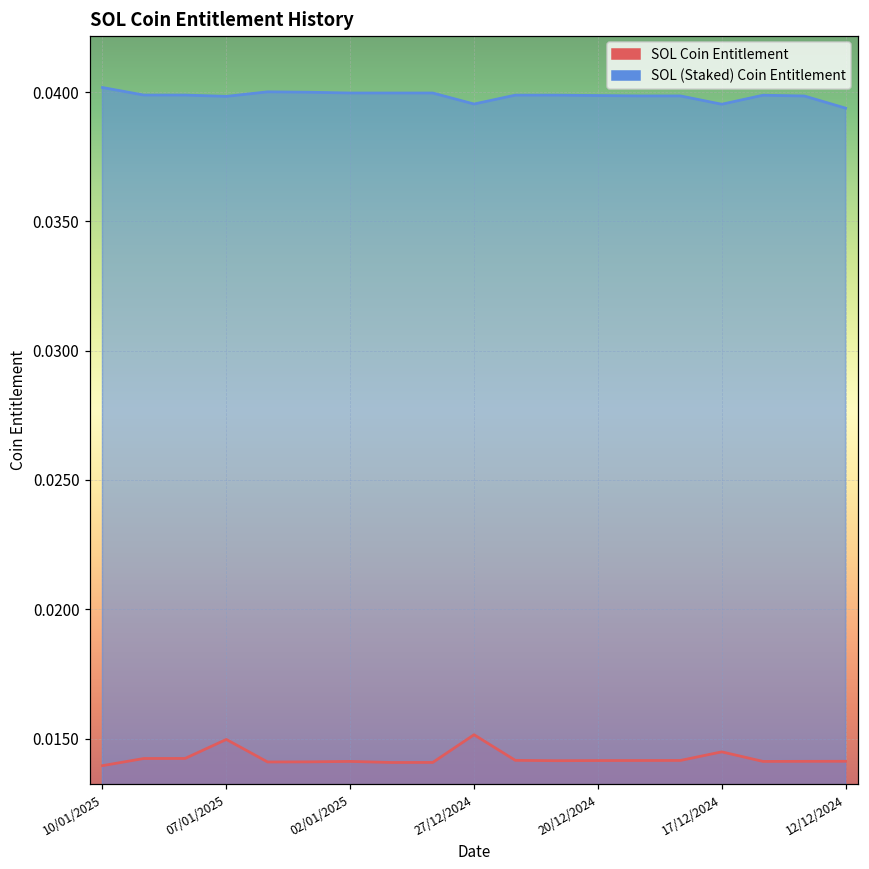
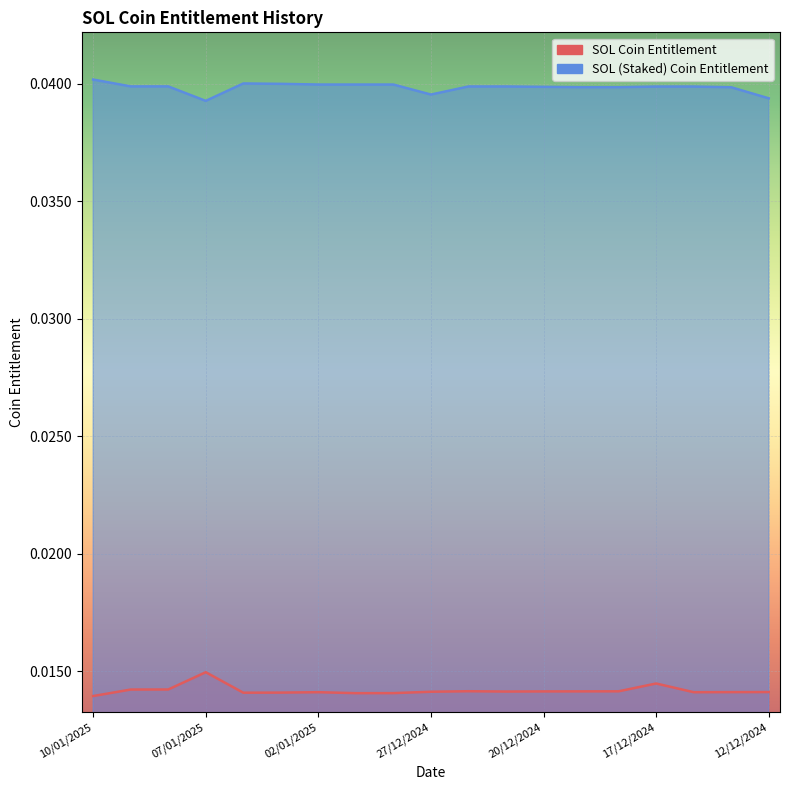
SOL (Staked) Coin Entitlement, 07/01/2025: 0.0398 -> 0.0393
SOL Coin Entitlement, 27/12/2024: 0.0151 -> 0.0141
SOL (Staked) Coin Entitlement, 17/12/2024: 0.0395 -> 0.0399
